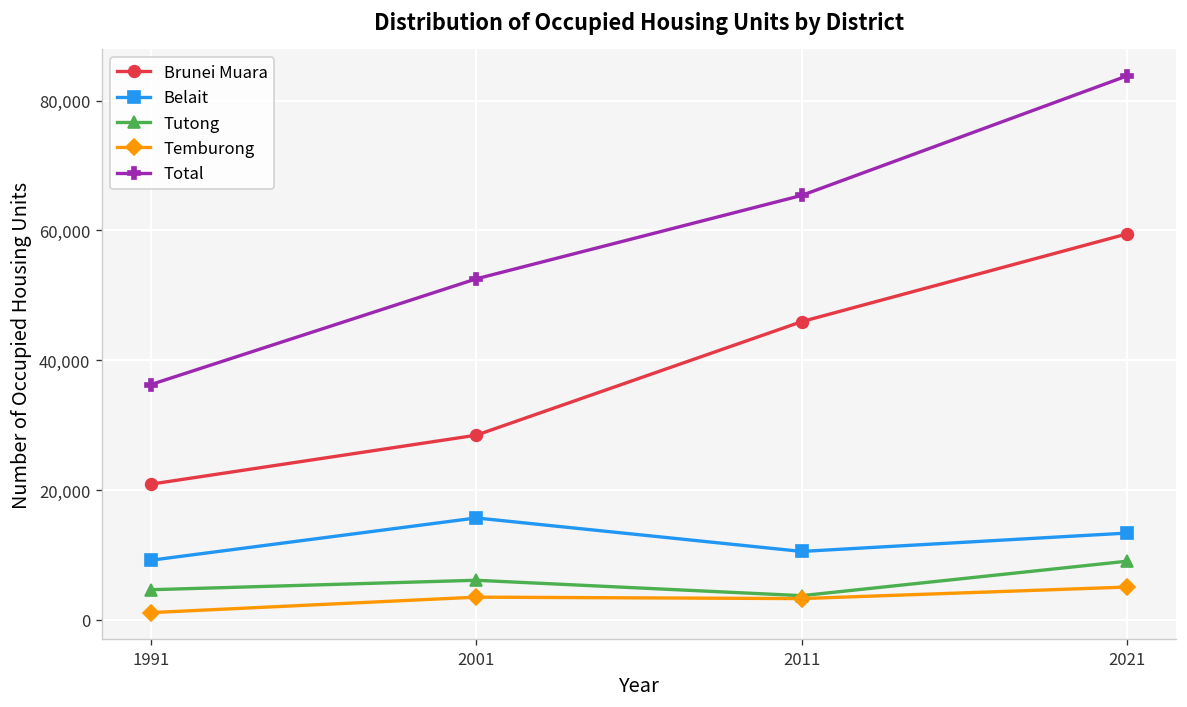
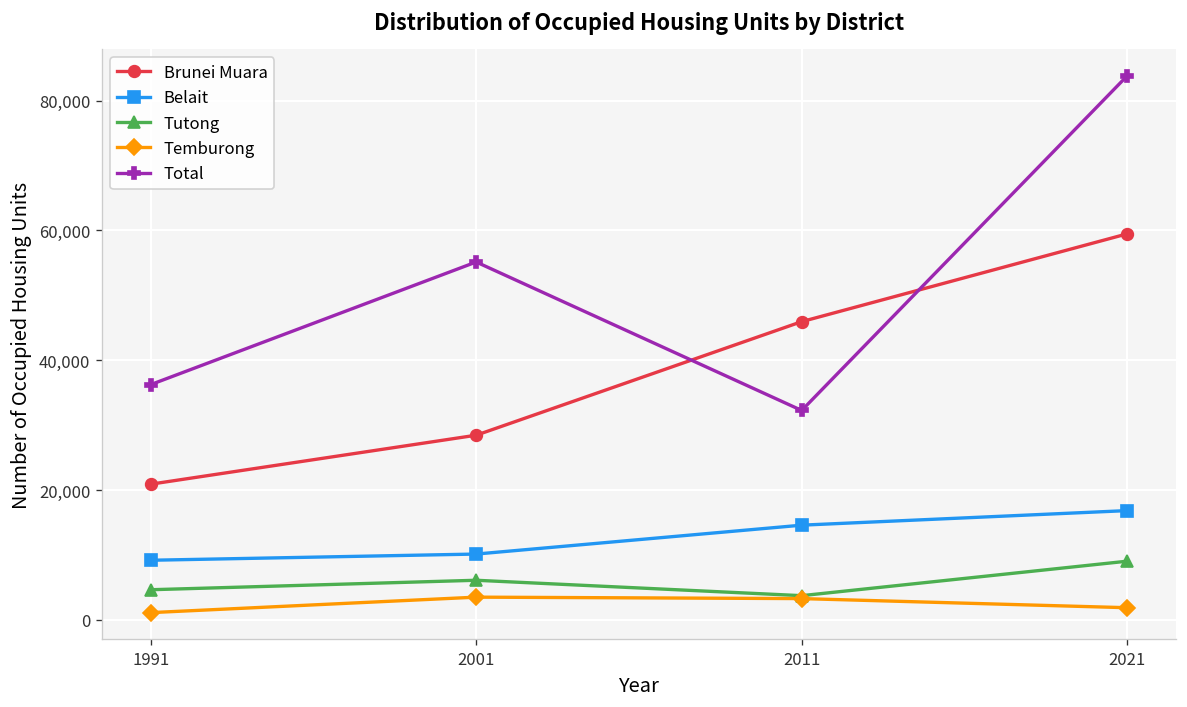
Belait, 2001: 16,000 -> 10,000
Total, 2001: 53,000 -> 55,000
Belait, 2011: 11,000 -> 15,000
Total, 2011: 65,000 -> 32,000
Belait, 2021: 13,000 -> 17,000
Temburong, 2021: 5,000 -> 2,000
